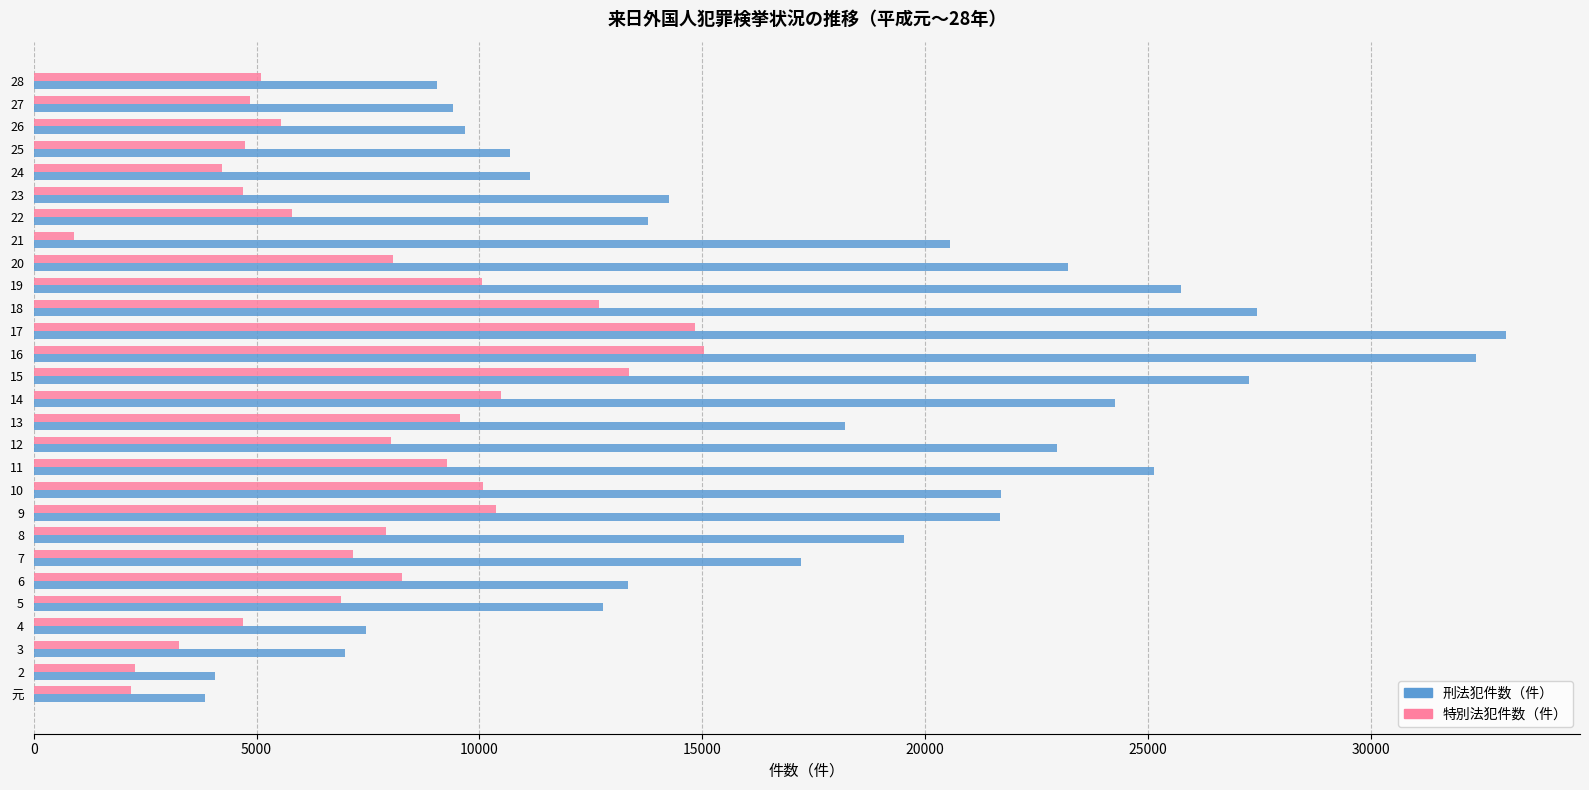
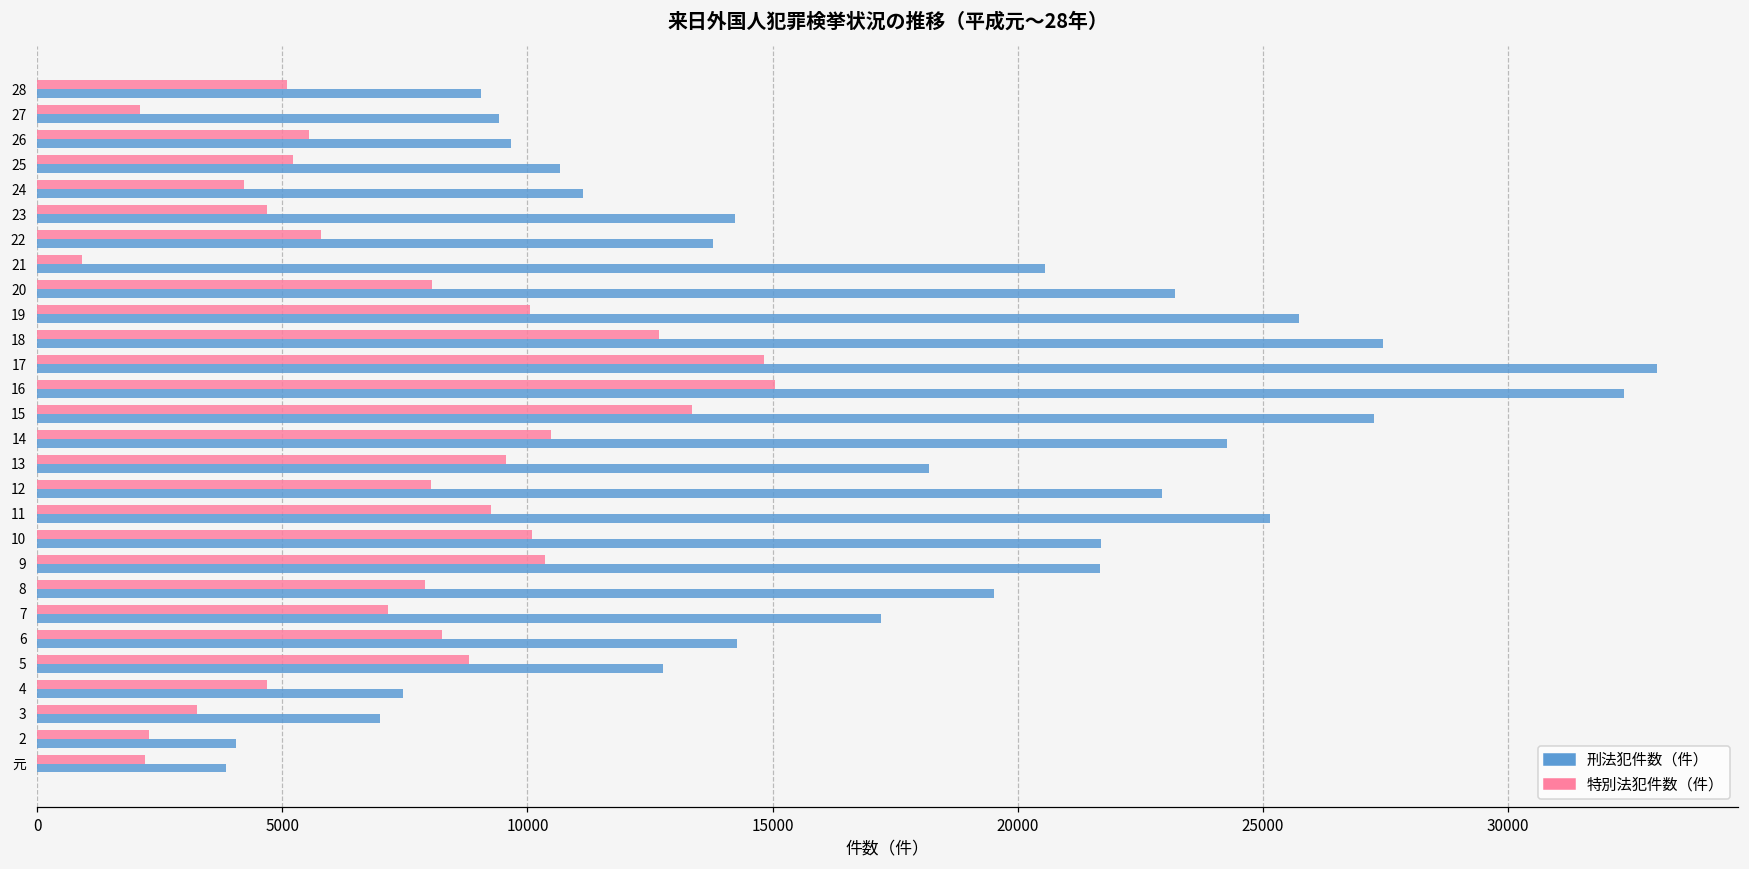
特別法犯件数（件）, 27: 4900 -> 2100
特別法犯件数（件）, 25: 4700 -> 5200
刑法犯件数（件）, 6: 13300 -> 14300
特別法犯件数（件）, 5: 6900 -> 8800
